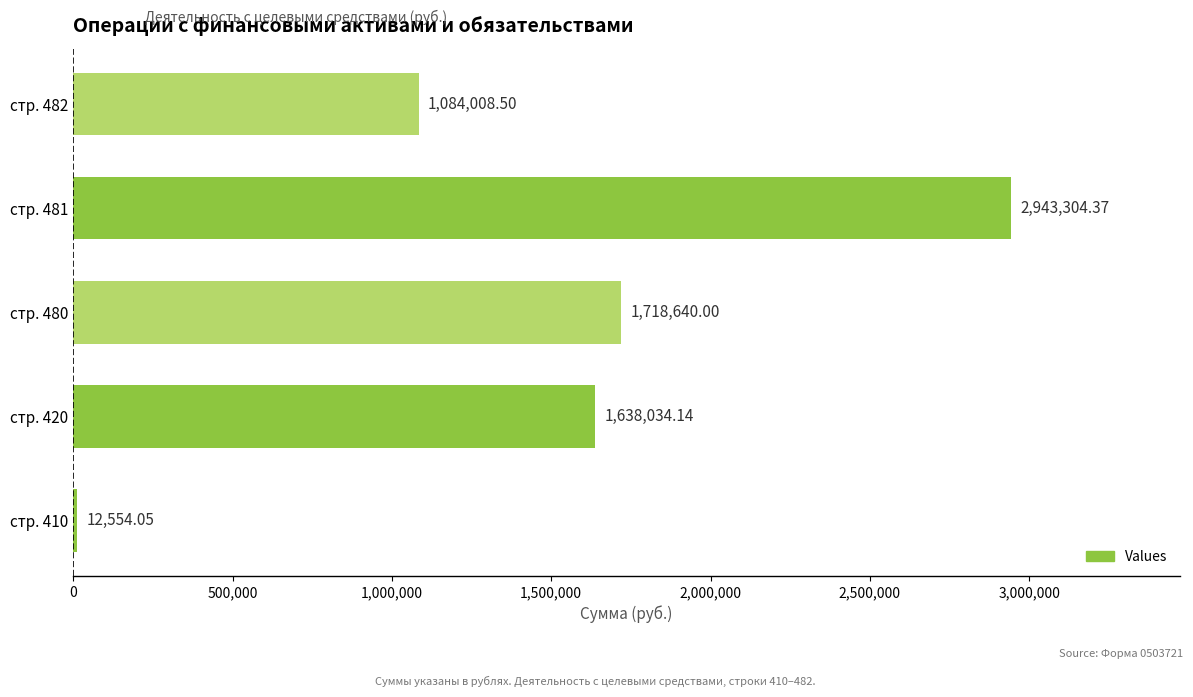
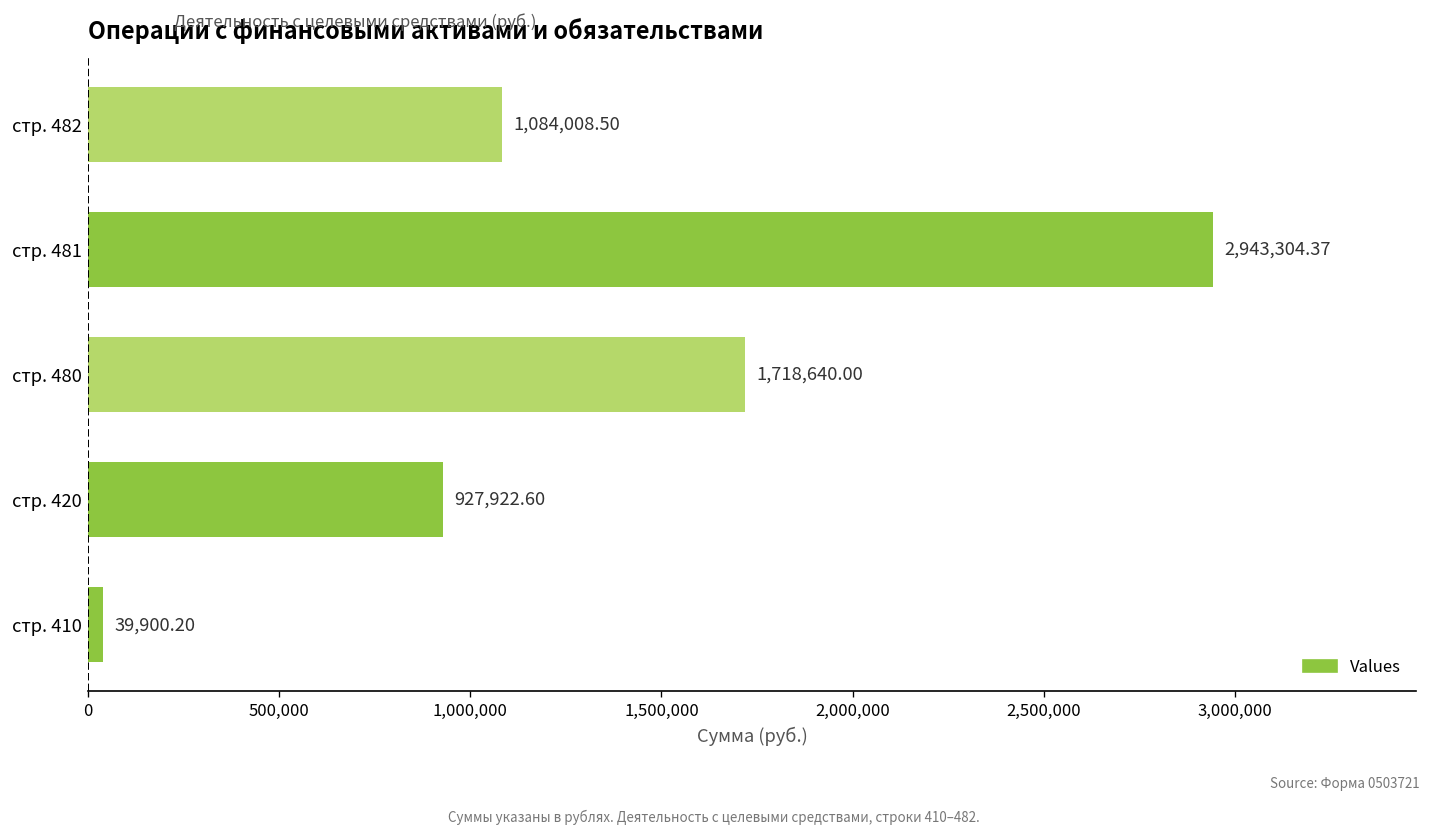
стр. 420: 1,638,034.14 -> 927,922.60
стр. 410: 12,554.05 -> 39,900.20
